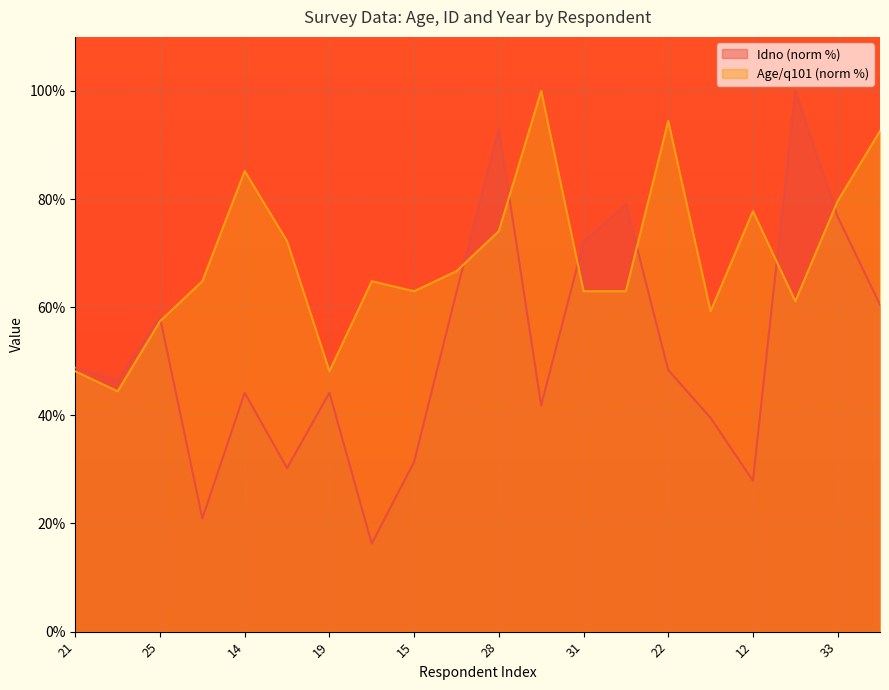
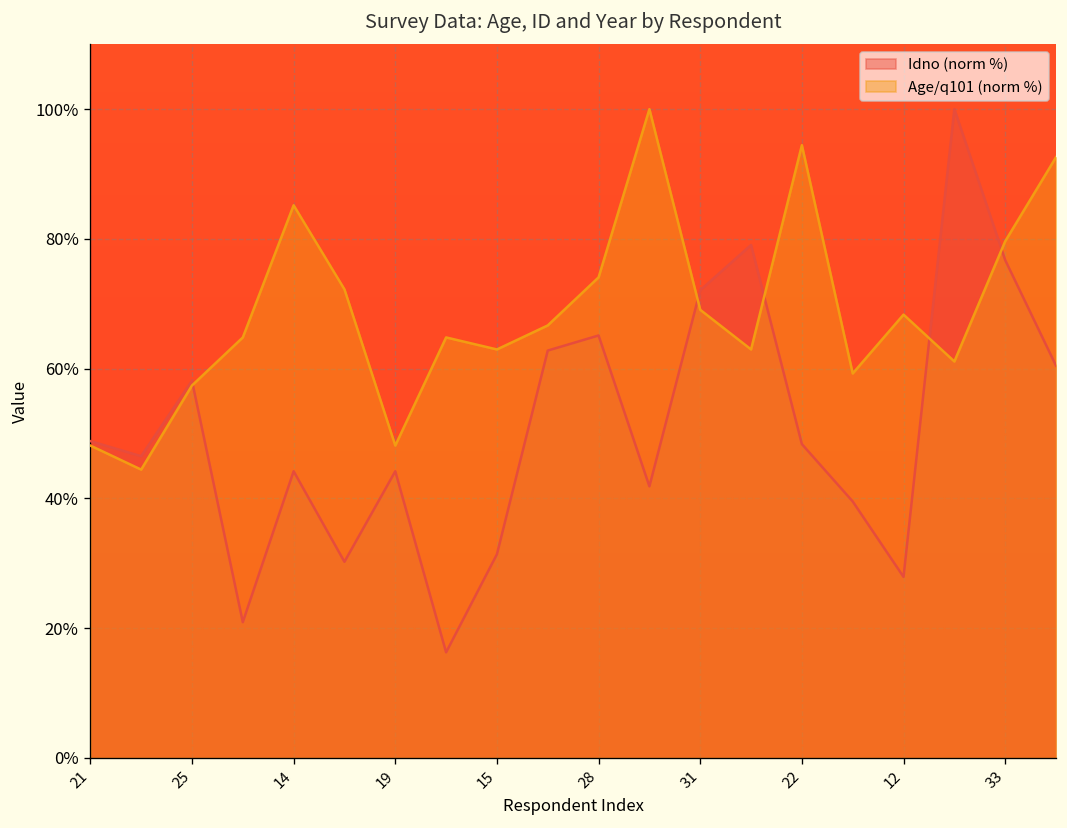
Idno (norm %), 28: 93% -> 65%
Age/q101 (norm %), 31: 63% -> 69%
Age/q101 (norm %), 12: 78% -> 68%
